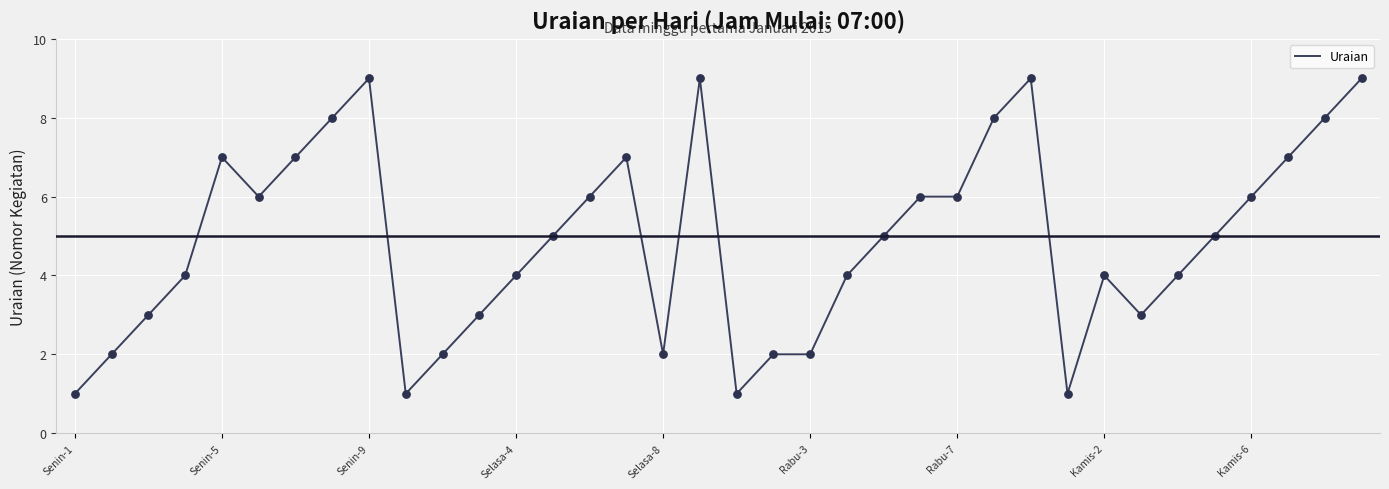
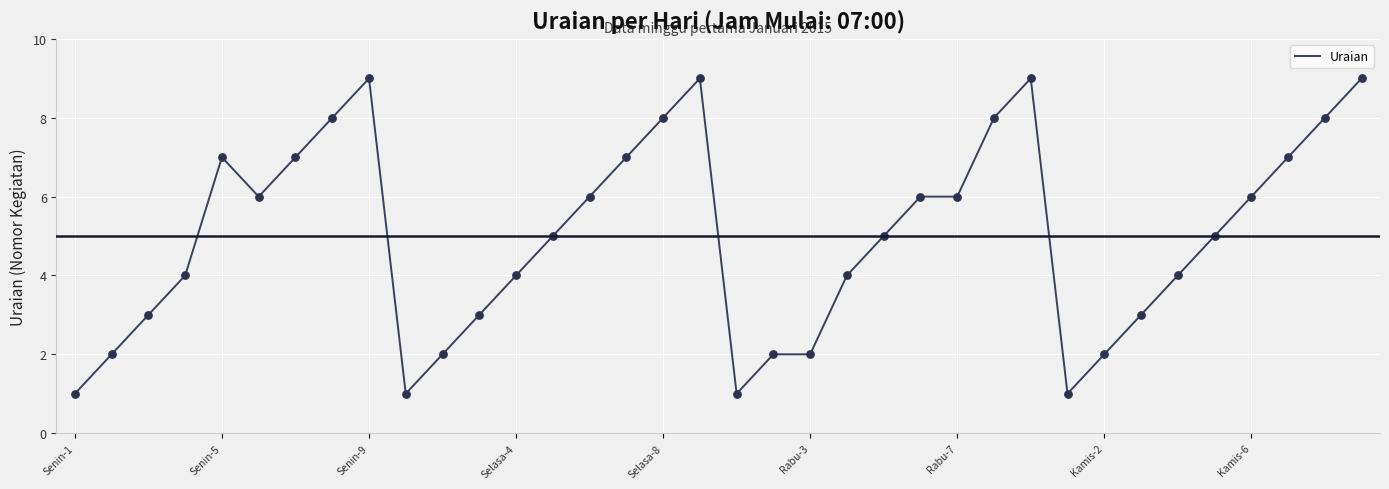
Selasa-8: 2 -> 8
Kamis-2: 4 -> 2
